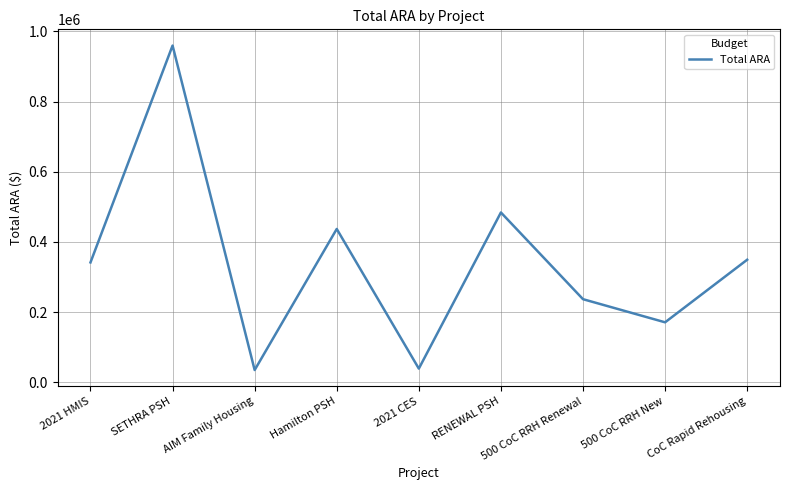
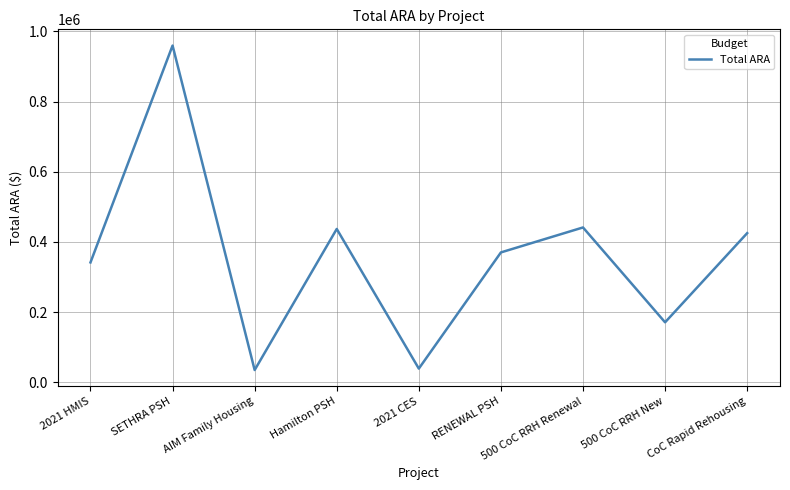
RENEWAL PSH: 480000 -> 370000
500 CoC RRH Renewal: 240000 -> 440000
CoC Rapid Rehousing: 350000 -> 420000
